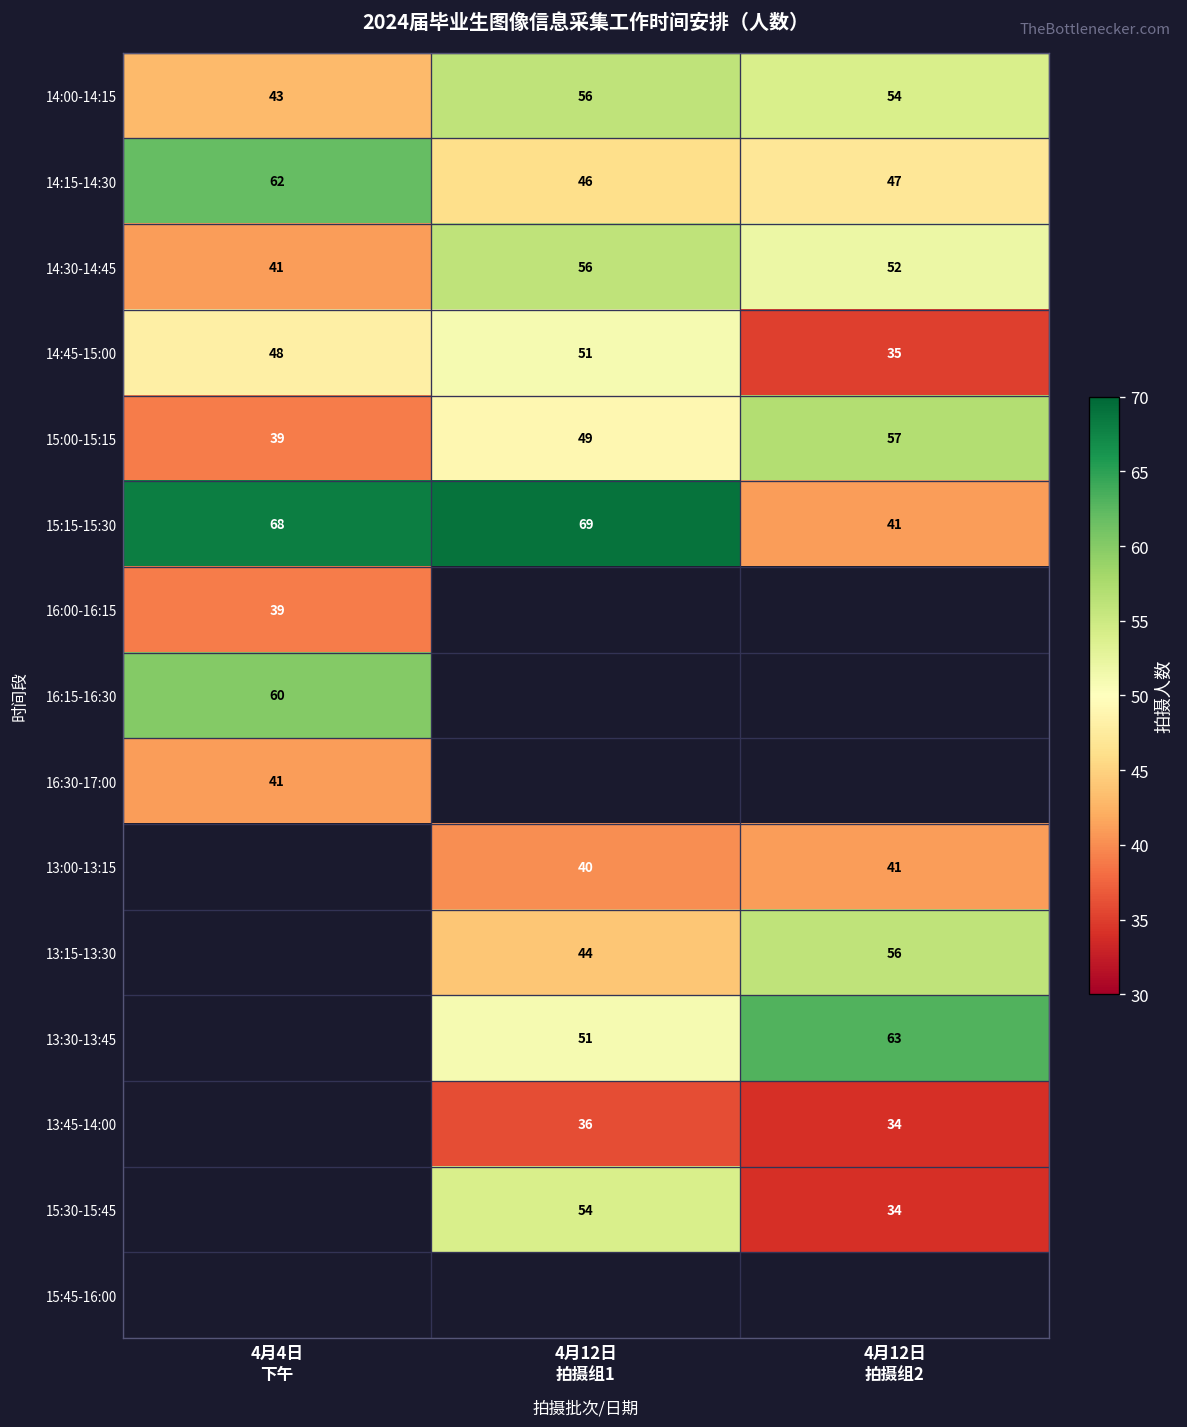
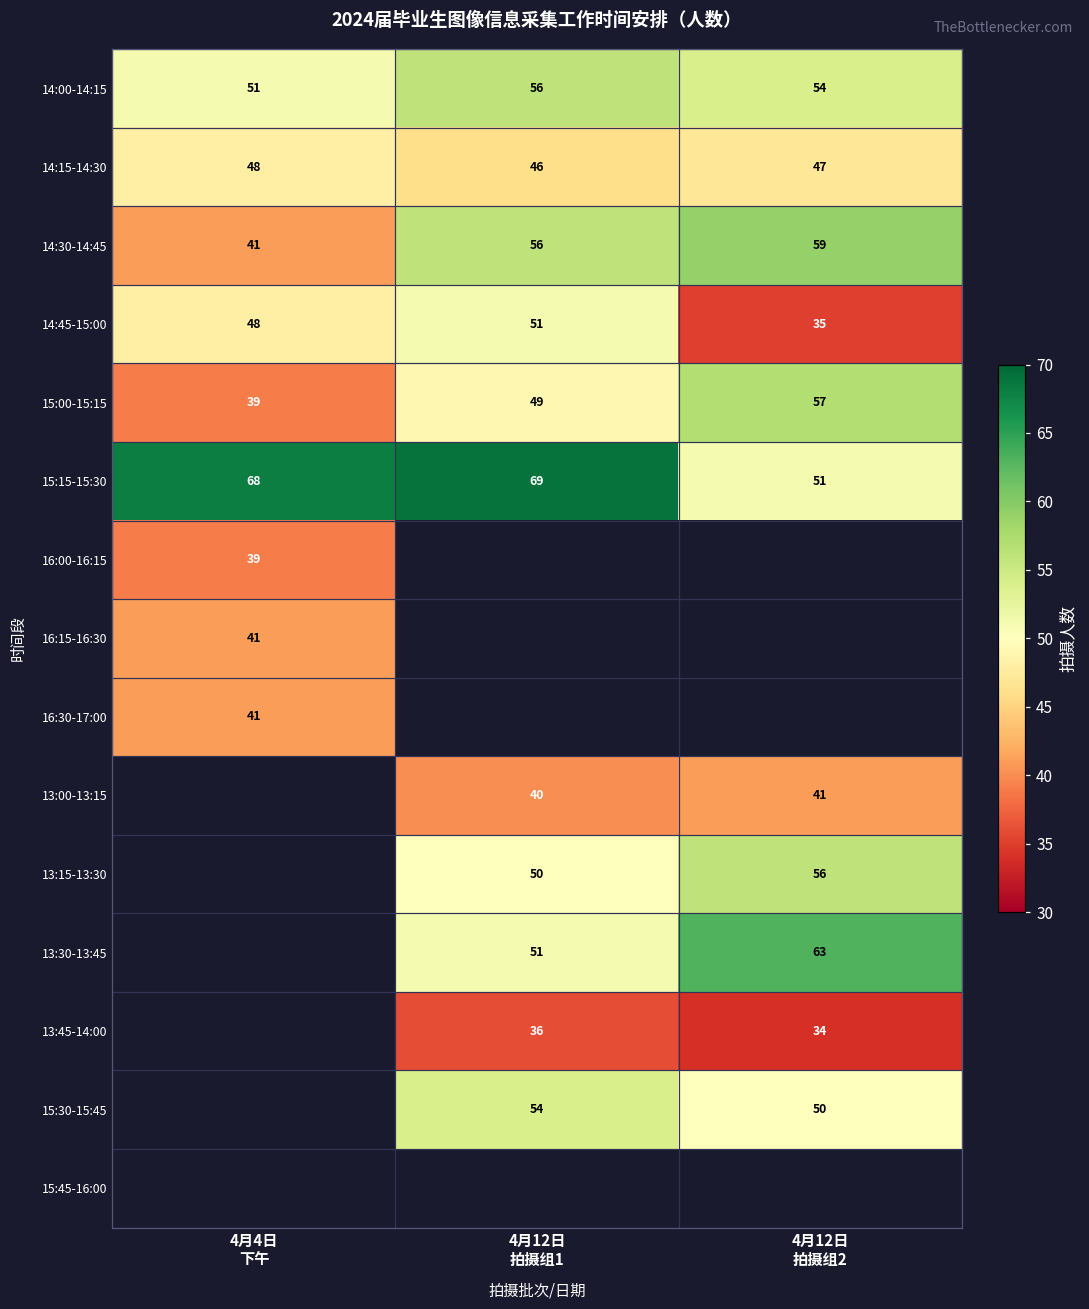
14:00-14:15, 4月4日 下午: 43 -> 51
14:15-14:30, 4月4日 下午: 62 -> 48
14:30-14:45, 4月12日 拍摄组2: 52 -> 59
15:15-15:30, 4月12日 拍摄组2: 41 -> 51
16:15-16:30, 4月4日 下午: 60 -> 41
13:15-13:30, 4月12日 拍摄组1: 44 -> 50
15:30-15:45, 4月12日 拍摄组2: 34 -> 50
